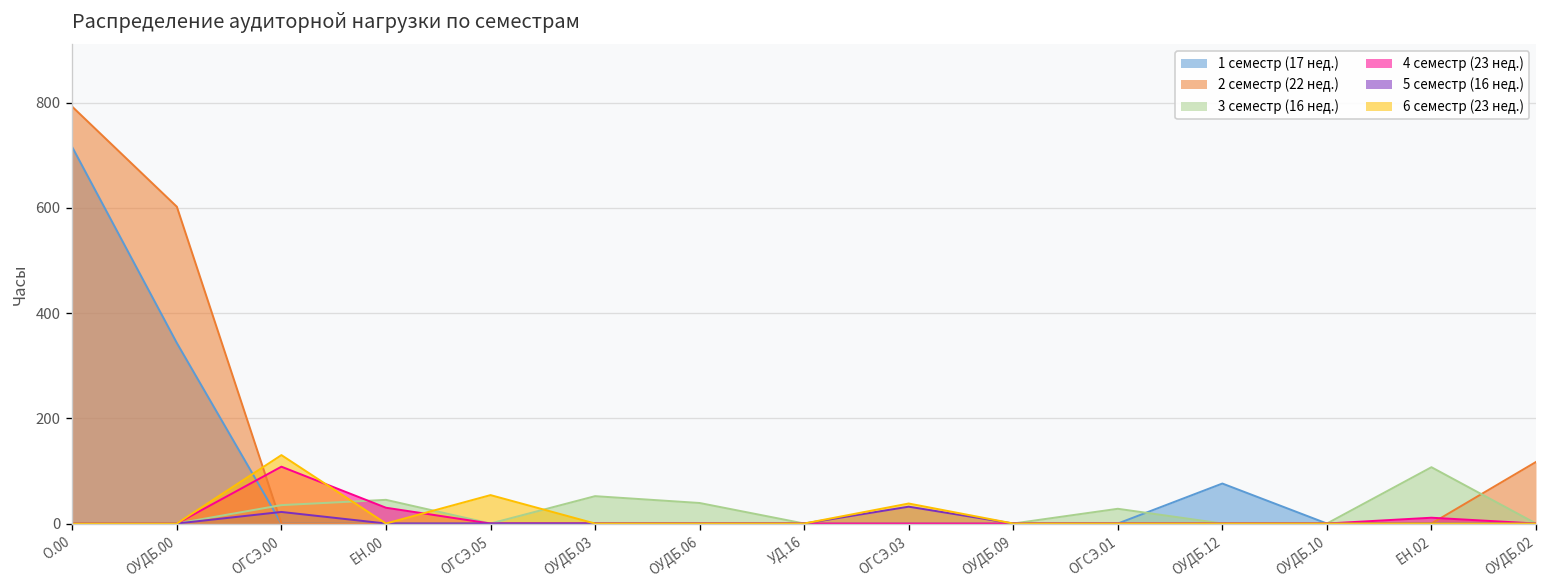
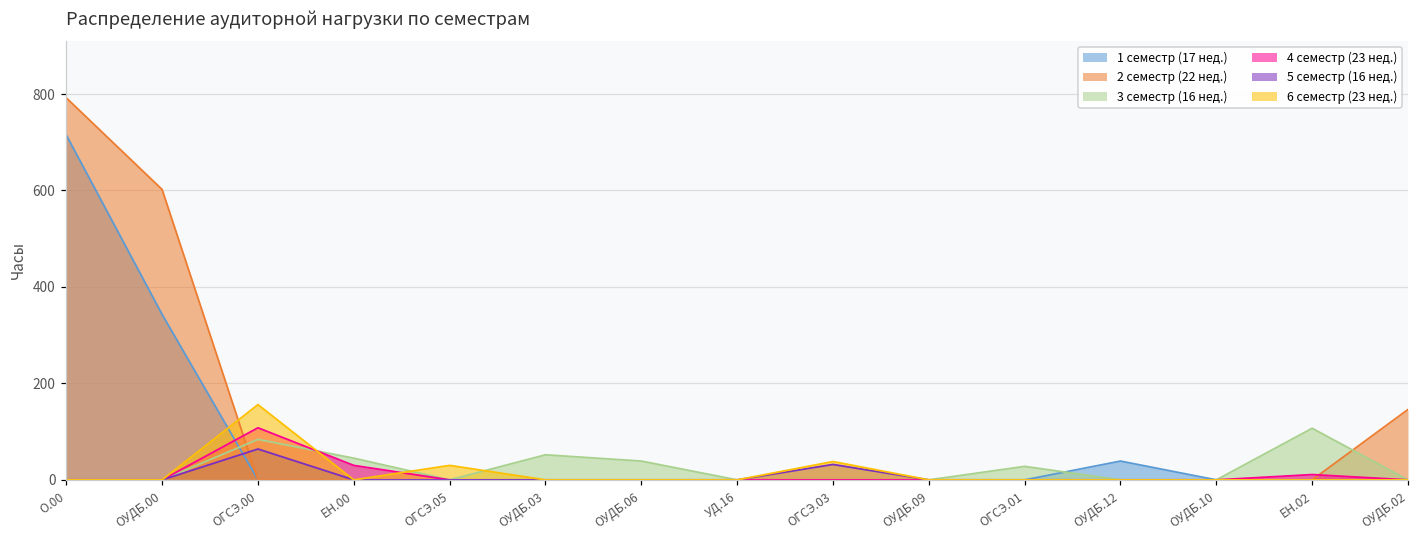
3 семестр (16 нед.), ОГСЭ.00: 40 -> 80
5 семестр (16 нед.), ОГСЭ.00: 20 -> 60
6 семестр (23 нед.), ОГСЭ.00: 130 -> 160
6 семестр (23 нед.), ОГСЭ.05: 50 -> 30
1 семестр (17 нед.), ОУДБ.12: 80 -> 40
2 семестр (22 нед.), ОУДБ.02: 120 -> 150
